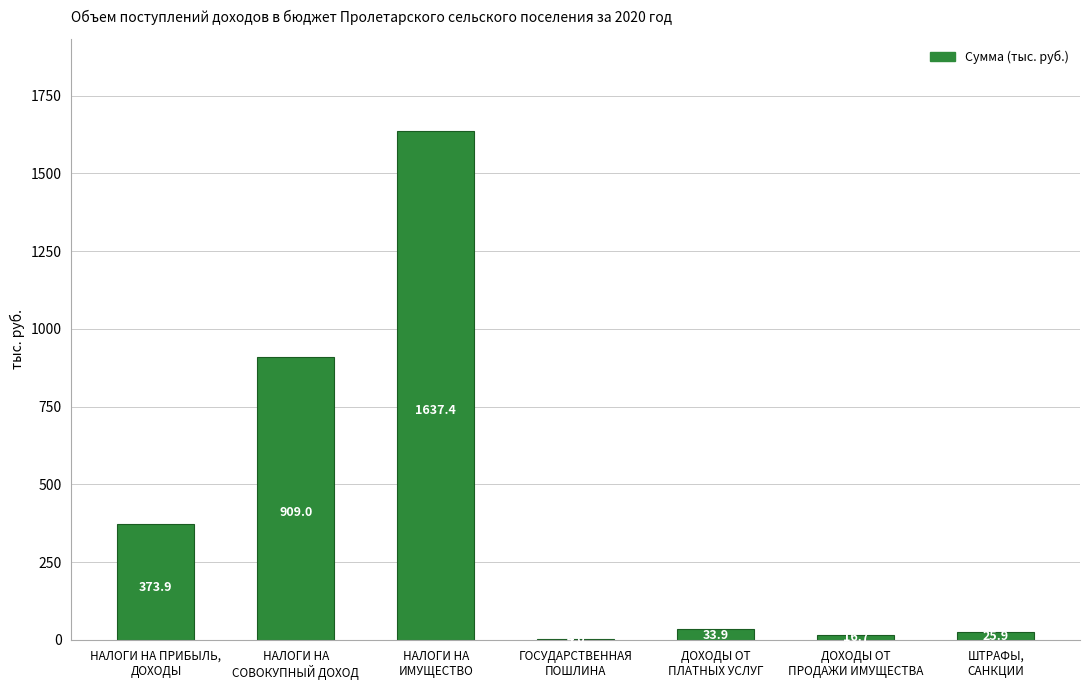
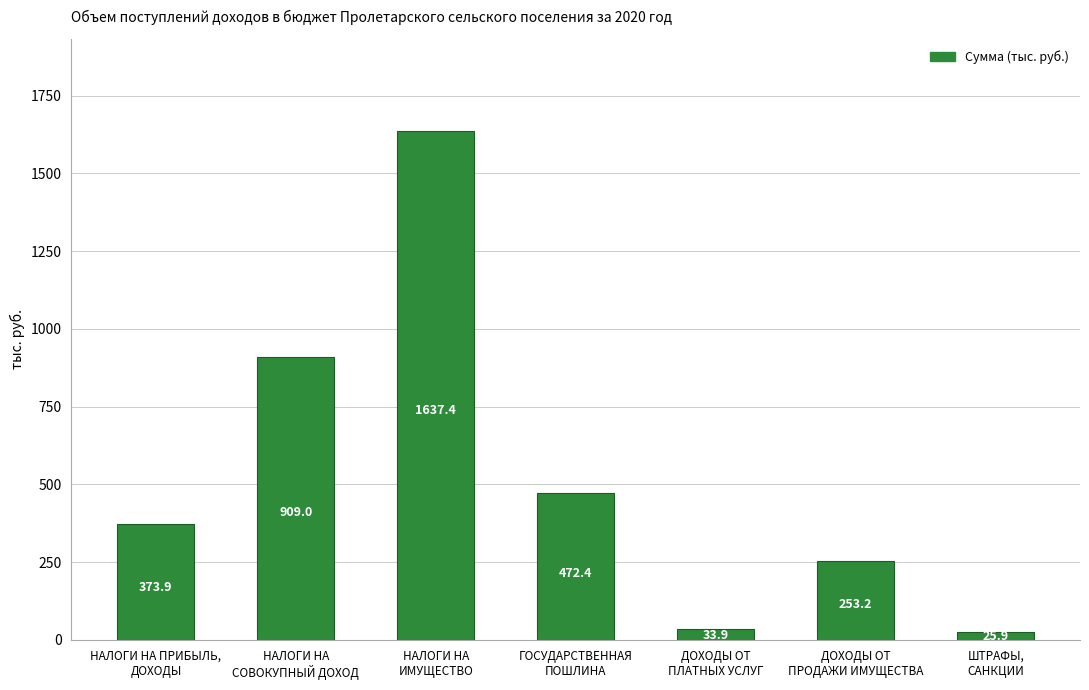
ГОСУДАРСТВЕННАЯ ПОШЛИНА: 0 -> 470
ДОХОДЫ ОТ ПРОДАЖИ ИМУЩЕСТВА: 20 -> 250
